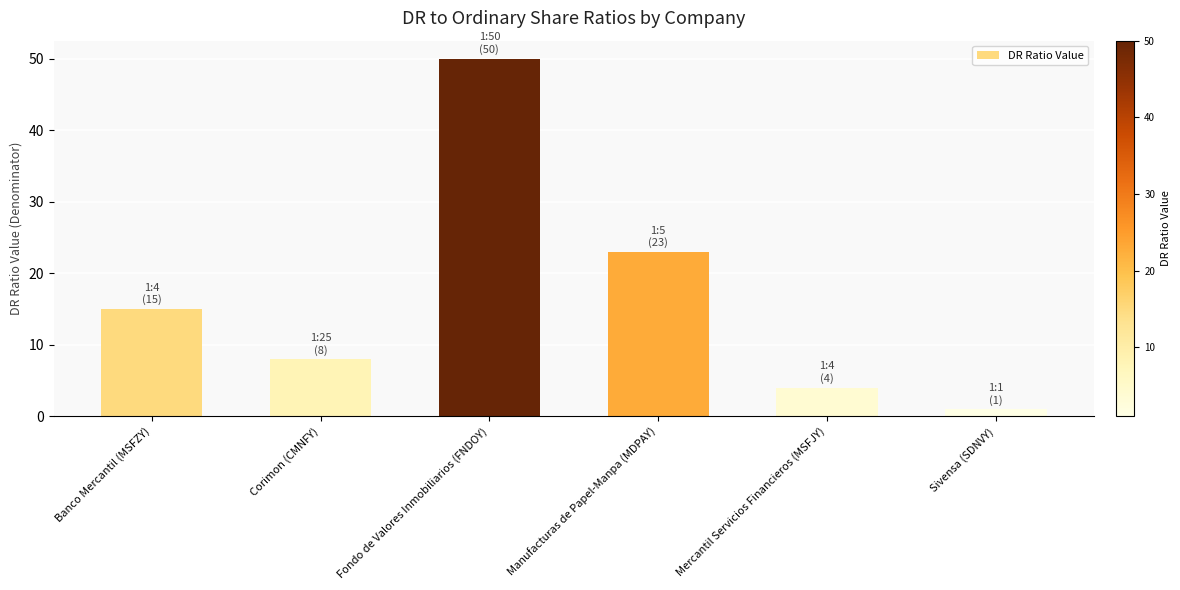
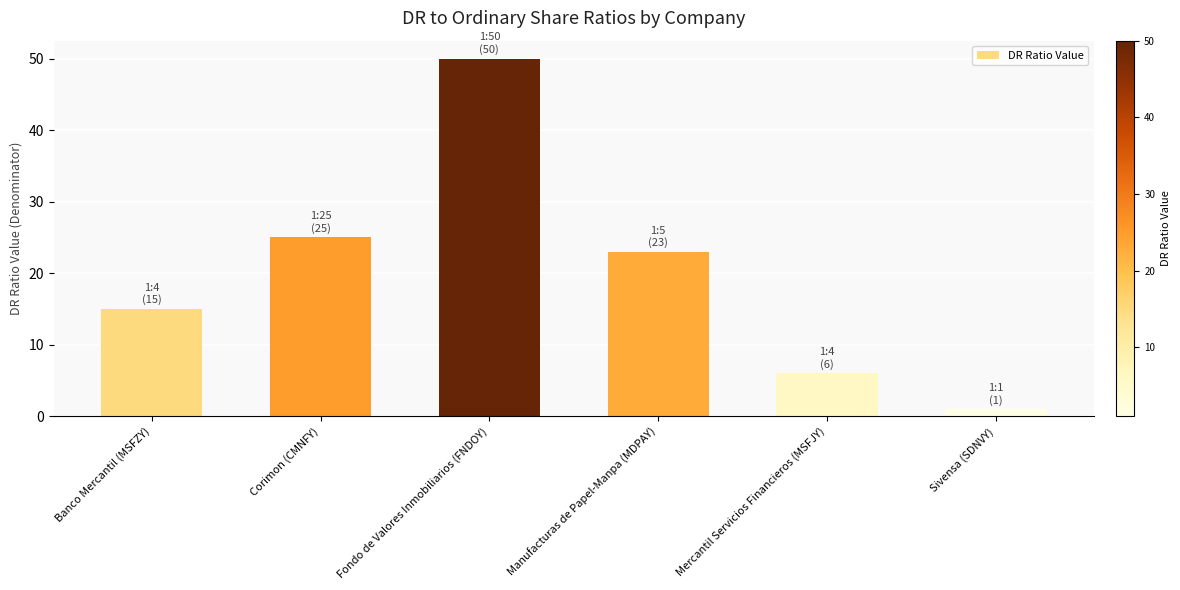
Corimon (CMNFY): (8) -> (25)
Mercantil Servicios Financieros (MSFJY): (4) -> (6)
